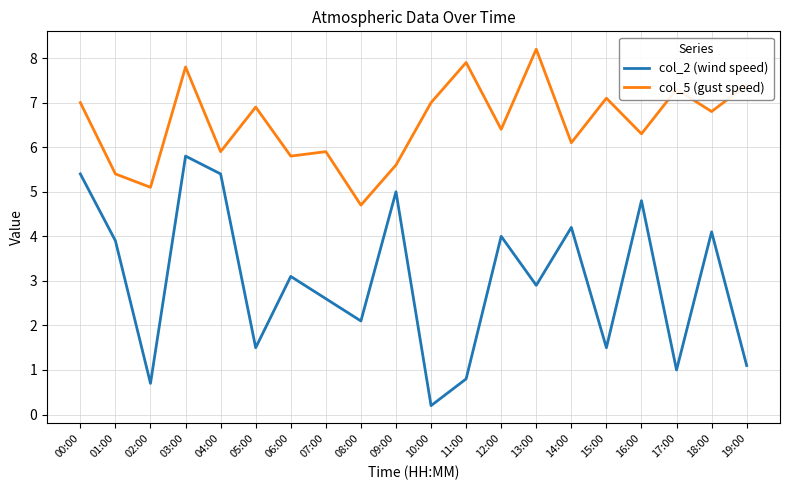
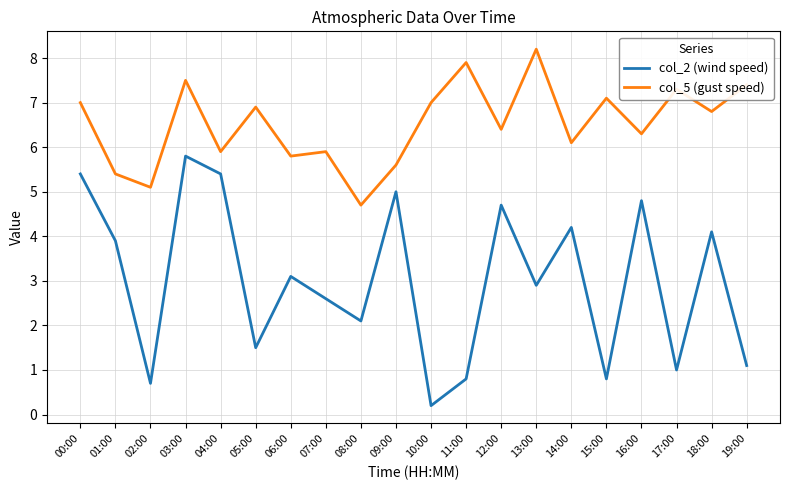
col_5 (gust speed), 03:00: 7.8 -> 7.5
col_2 (wind speed), 12:00: 4.0 -> 4.7
col_2 (wind speed), 15:00: 1.5 -> 0.8
